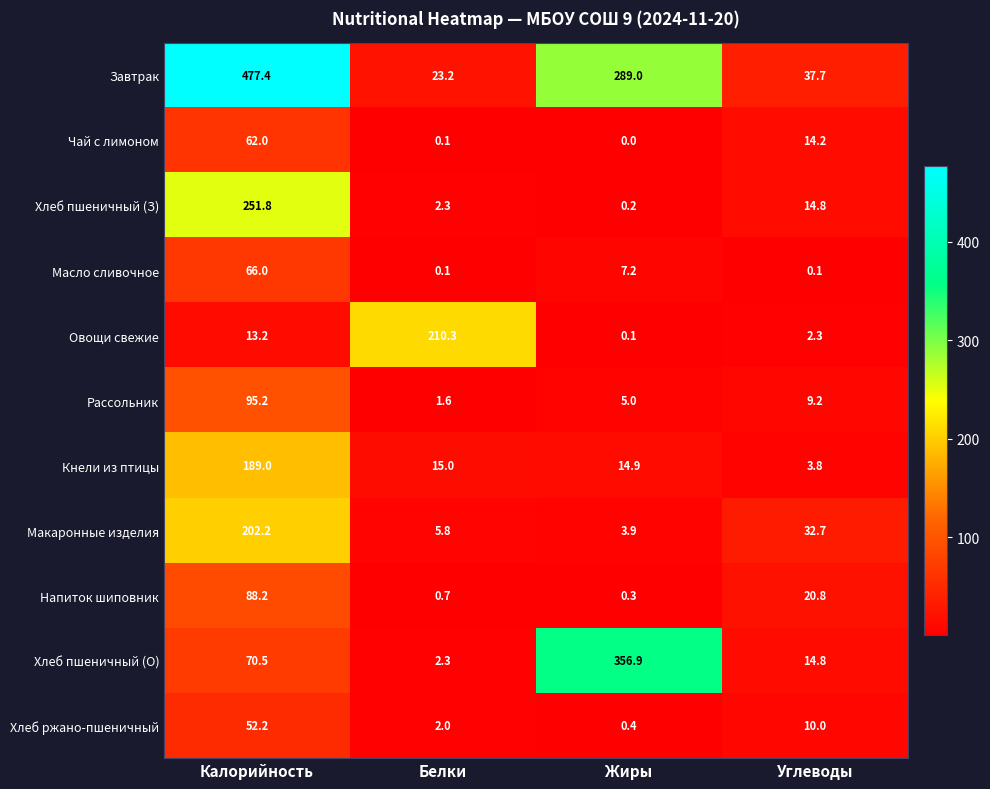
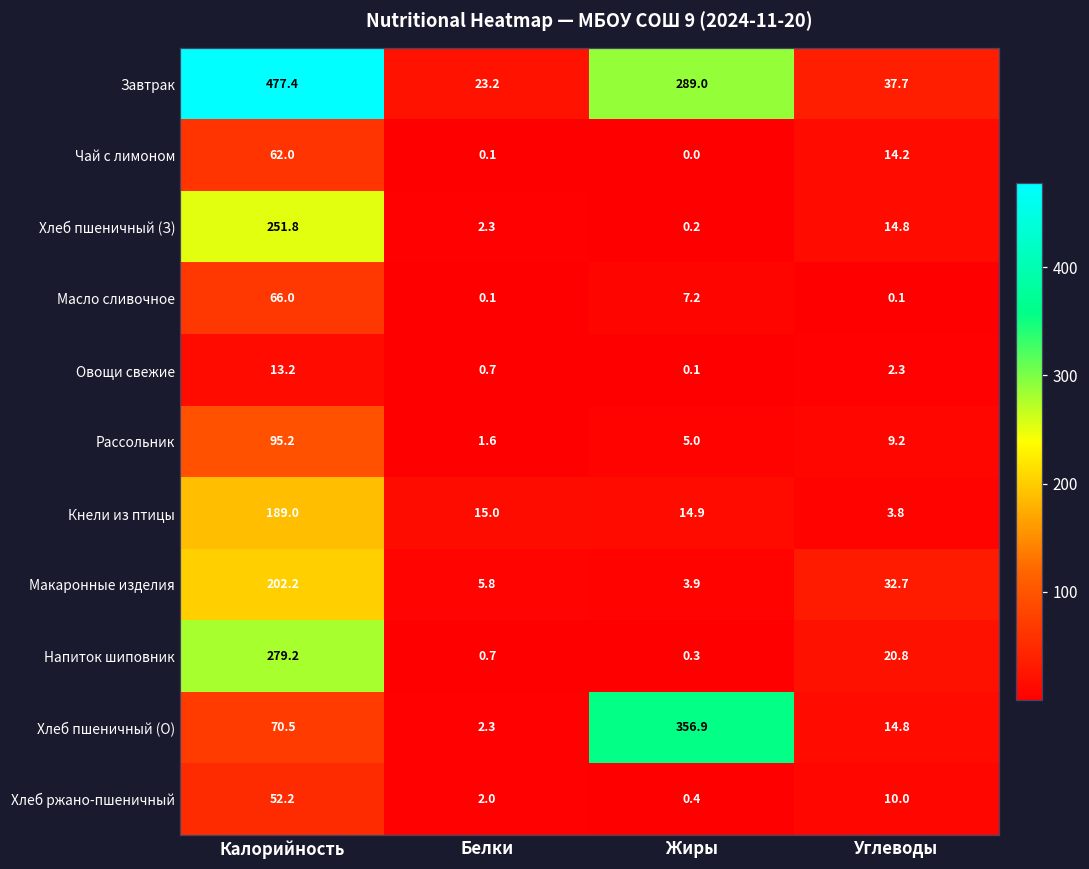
Овощи свежие, Белки: 210.3 -> 0.7
Напиток шиповник, Калорийность: 88.2 -> 279.2
